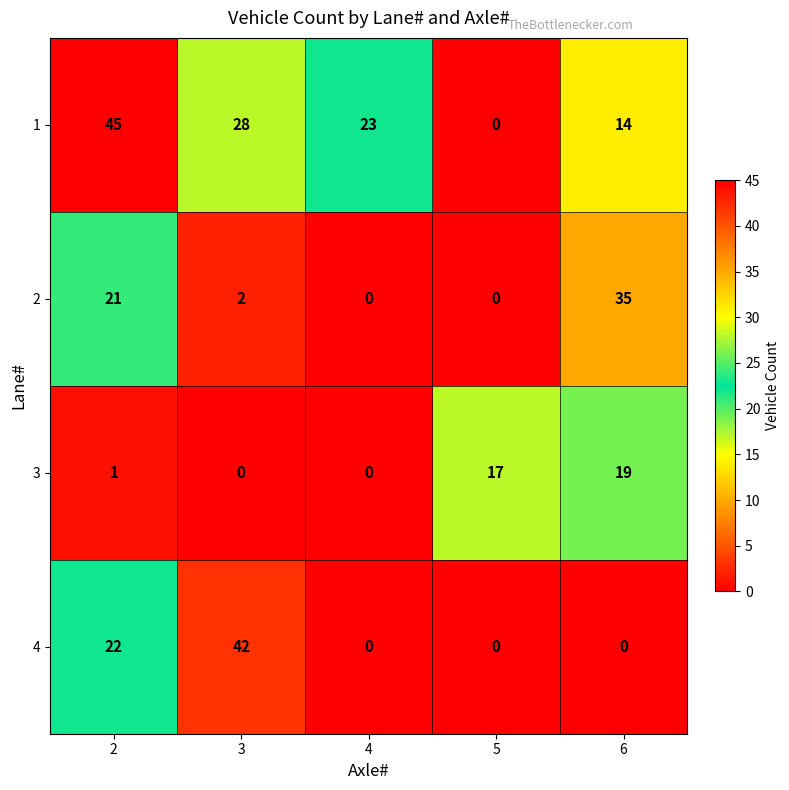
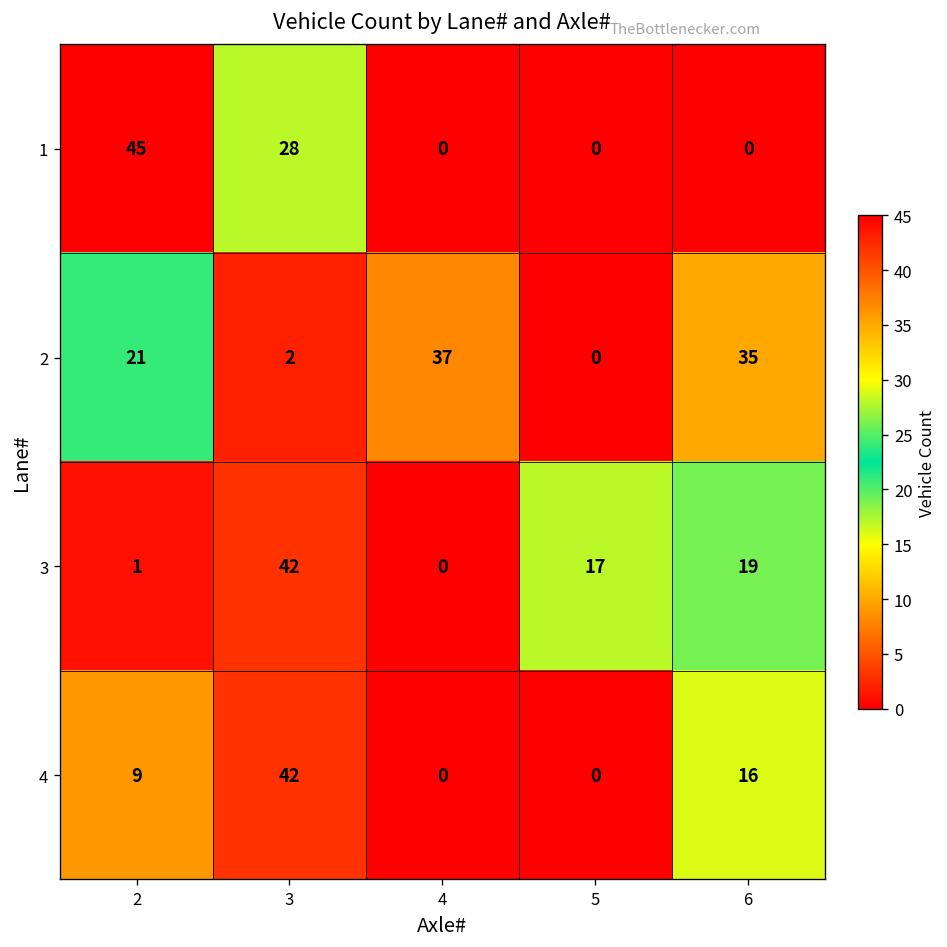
1, 4: 23 -> 0
1, 6: 14 -> 0
2, 4: 0 -> 37
3, 3: 0 -> 42
4, 2: 22 -> 9
4, 6: 0 -> 16
